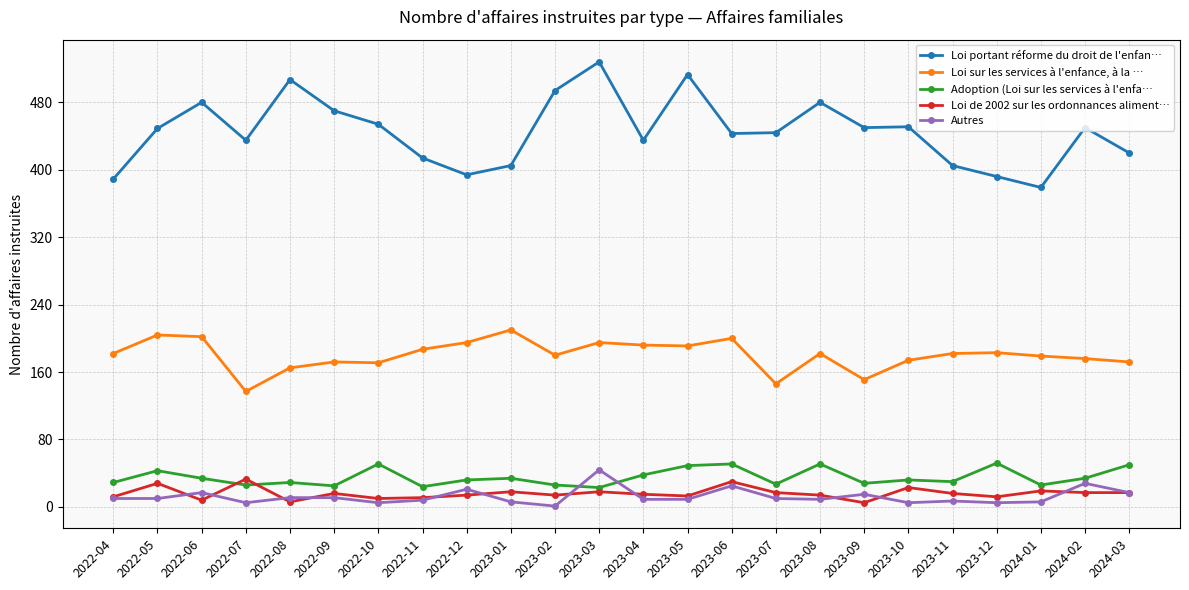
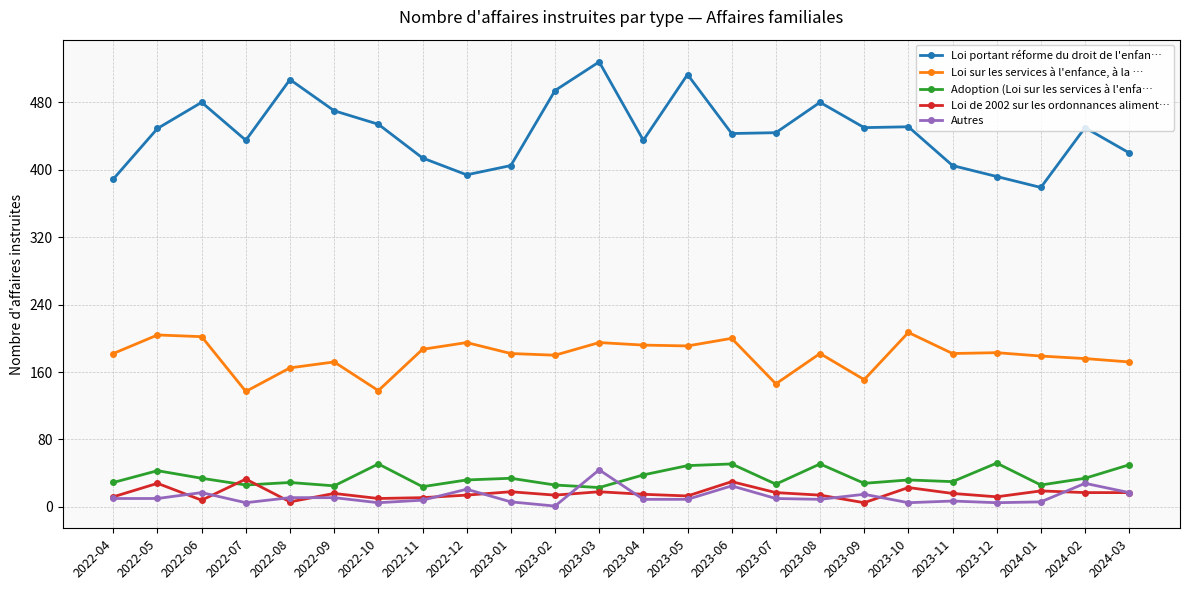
Loi sur les services à l'enfance, à la …, 2022-10: 170 -> 140
Loi sur les services à l'enfance, à la …, 2023-01: 210 -> 180
Loi sur les services à l'enfance, à la …, 2023-10: 170 -> 210
